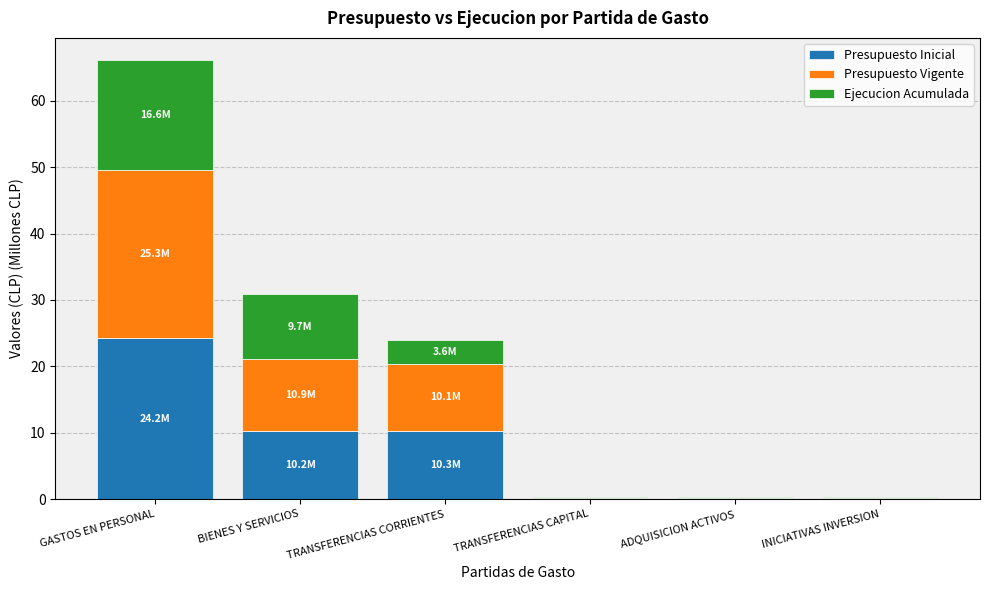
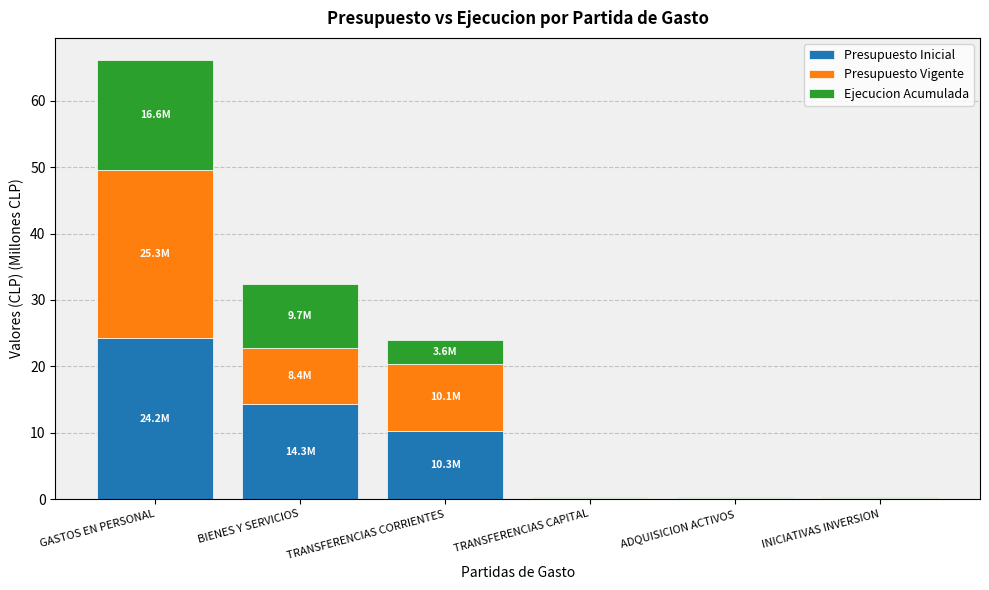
Presupuesto Inicial, BIENES Y SERVICIOS: 10.2M -> 14.3M
Presupuesto Vigente, BIENES Y SERVICIOS: 10.9M -> 8.4M
